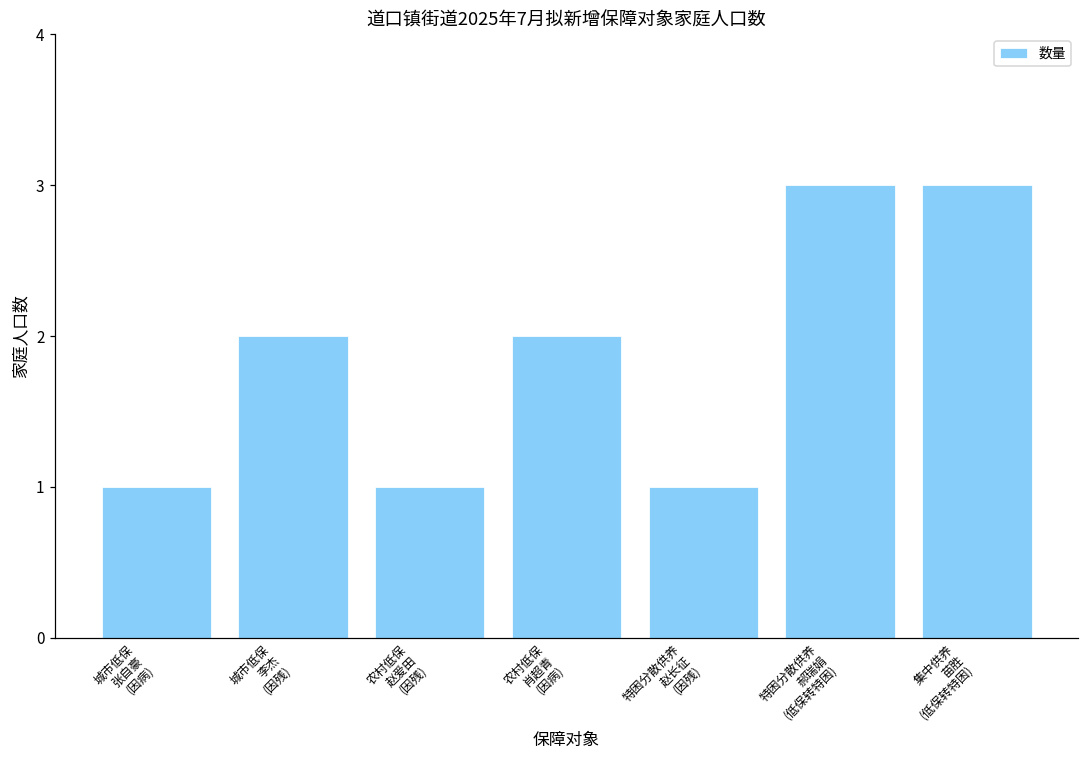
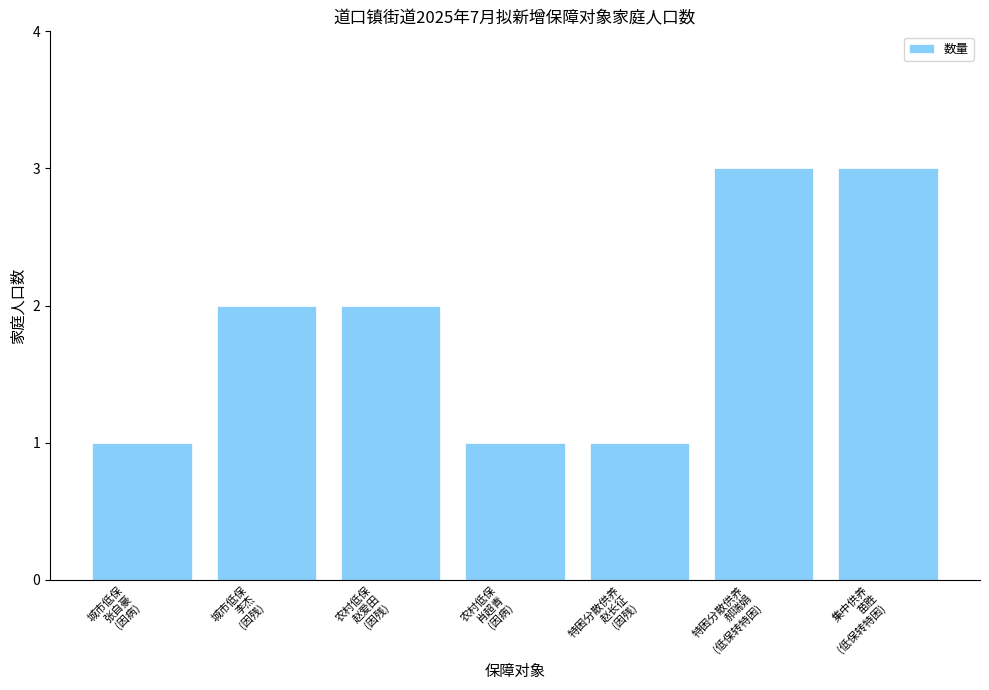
农村低保 赵爱田 (因残): 1 -> 2
农村低保 肖超青 (因病): 2 -> 1
